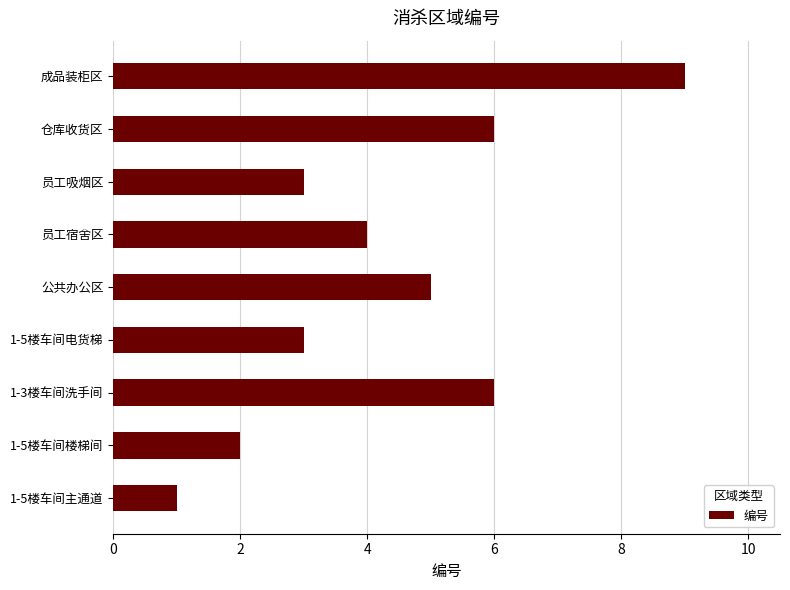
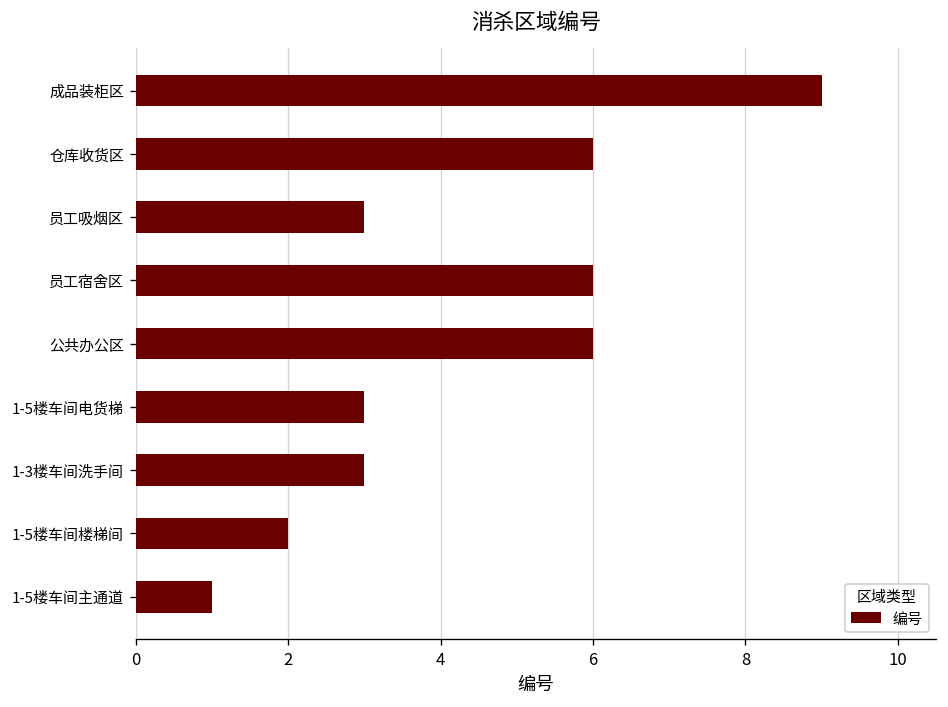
员工宿舍区: 4 -> 6
公共办公区: 5 -> 6
1-3楼车间洗手间: 6 -> 3
